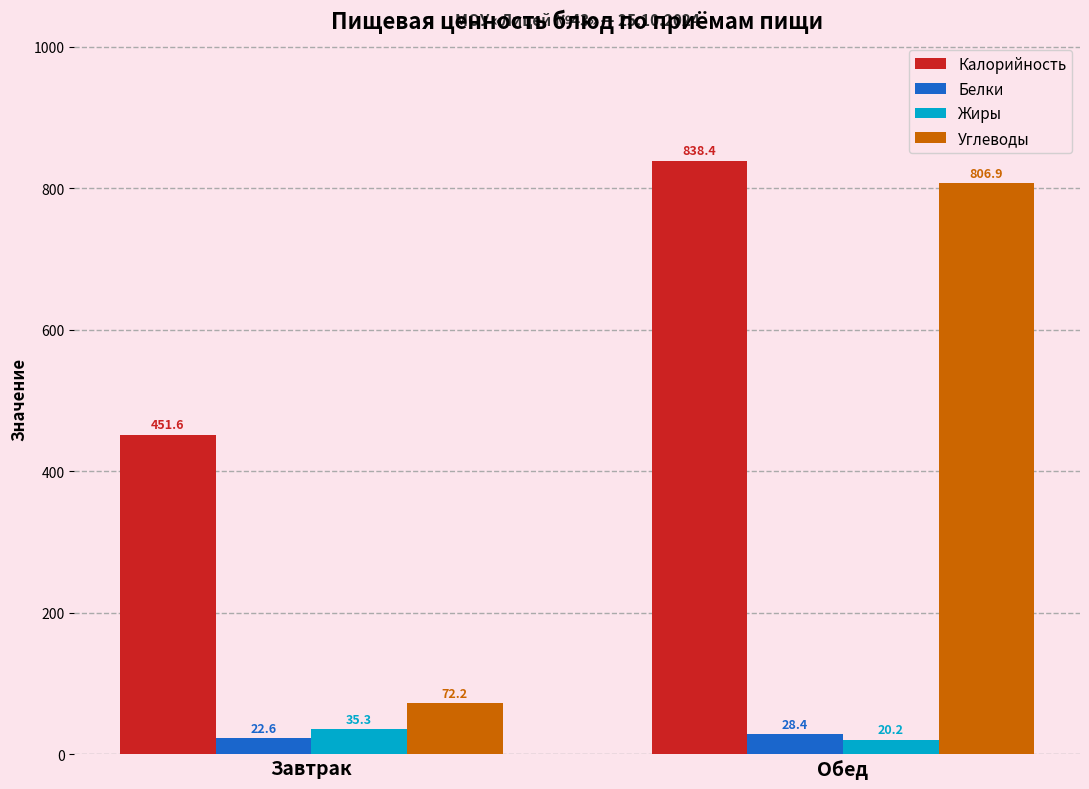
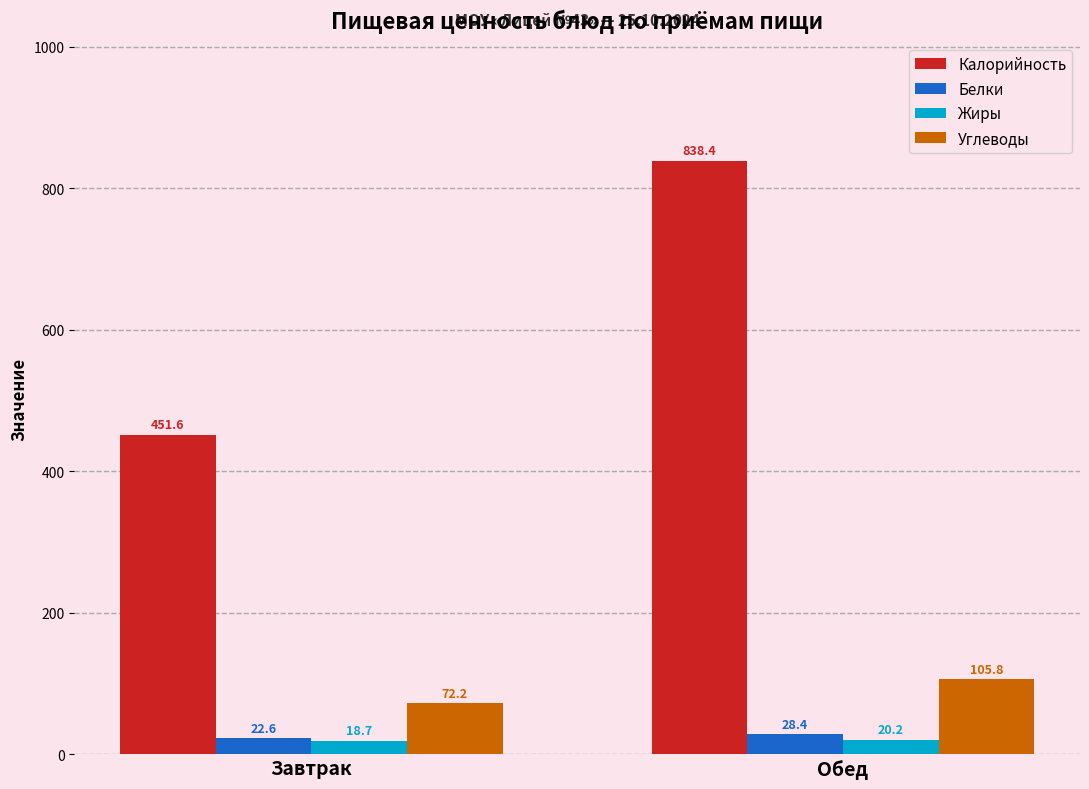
Жиры, Завтрак: 35.3 -> 18.7
Углеводы, Обед: 806.9 -> 105.8
